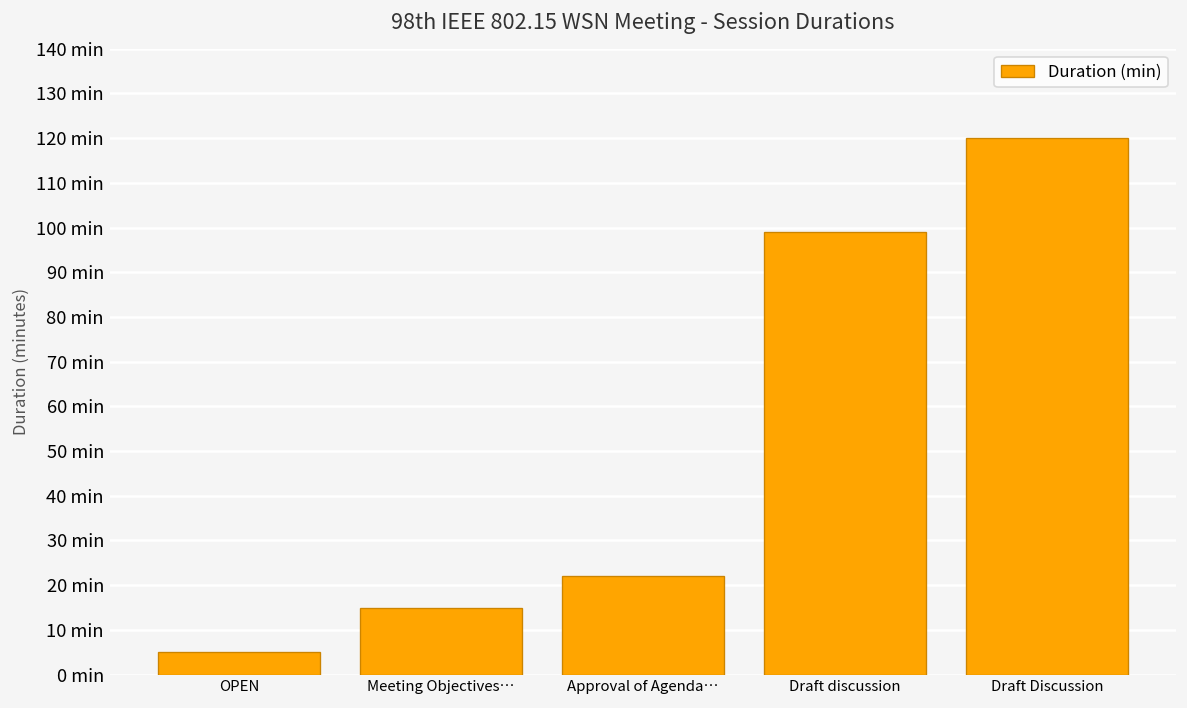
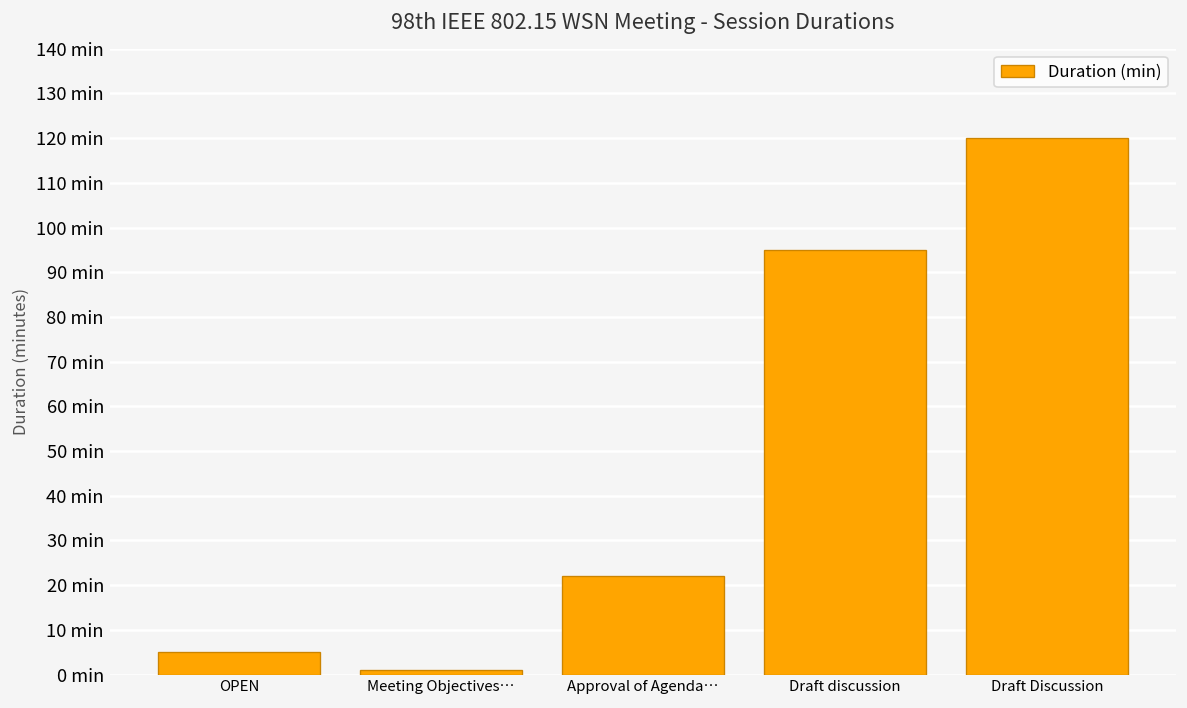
Meeting Objectives…: 15 min -> 1 min
Draft discussion: 99 min -> 95 min
